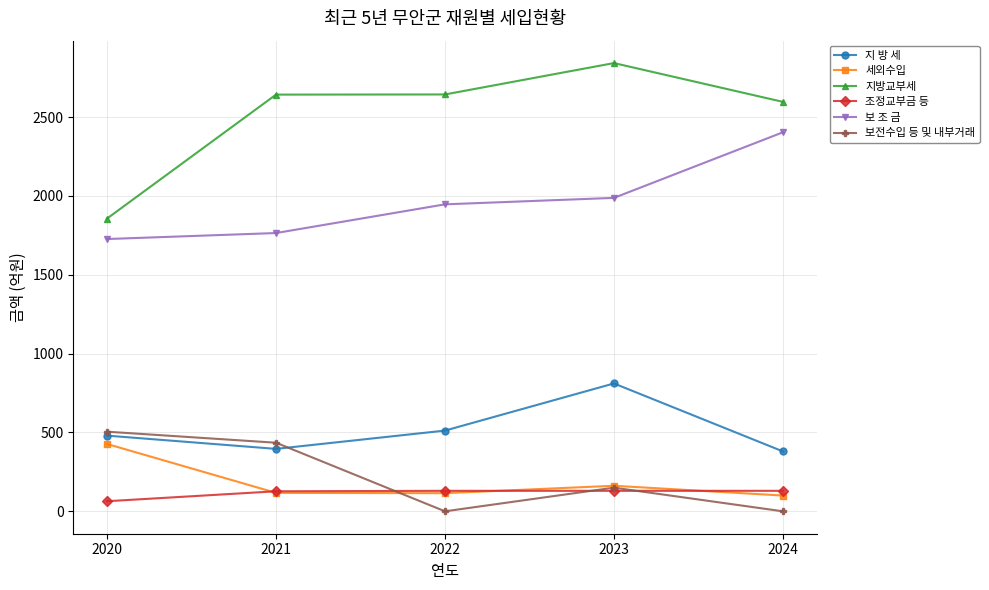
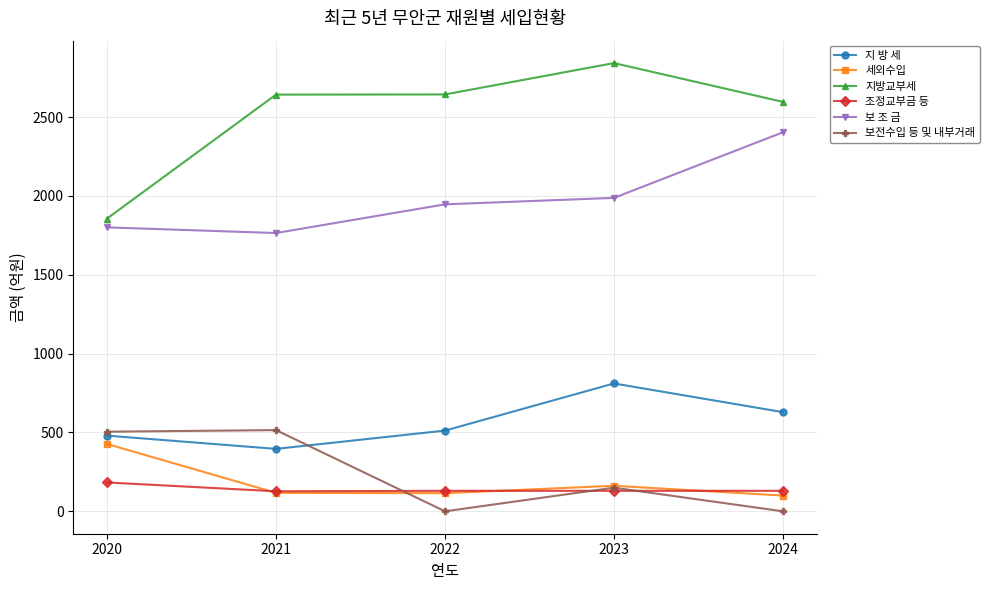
조정교부금 등, 2020: 60 -> 180
보 조 금, 2020: 1730 -> 1800
보전수입 등 및 내부거래, 2021: 440 -> 520
지 방 세, 2024: 380 -> 630
